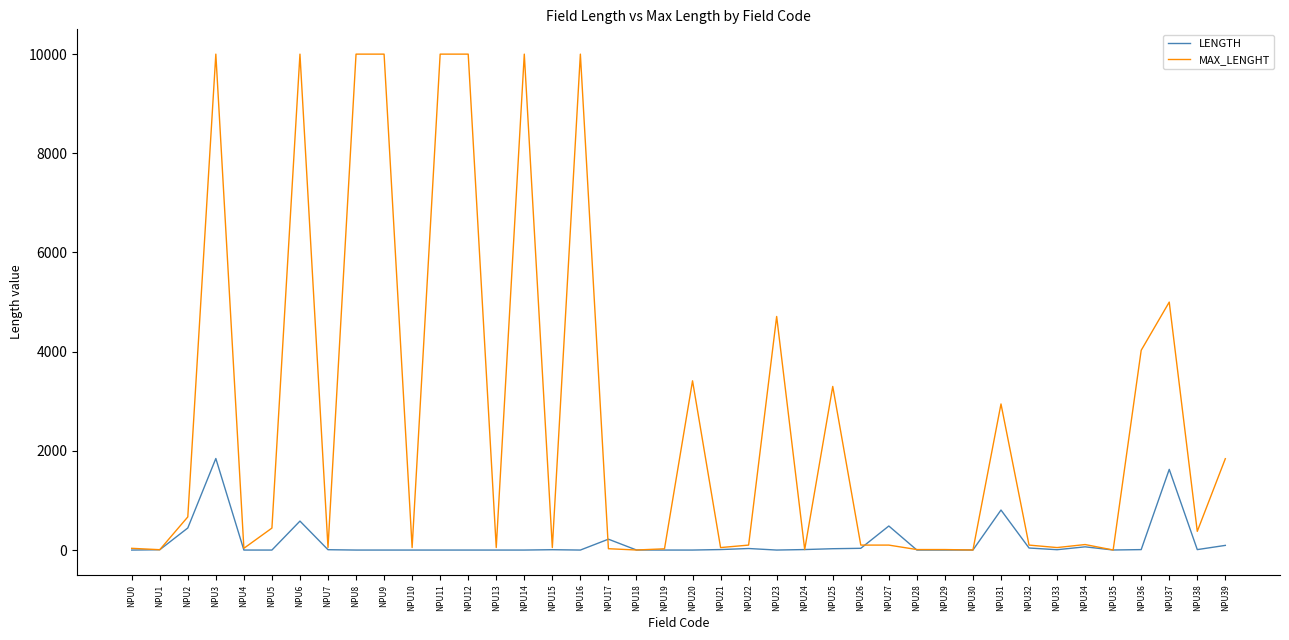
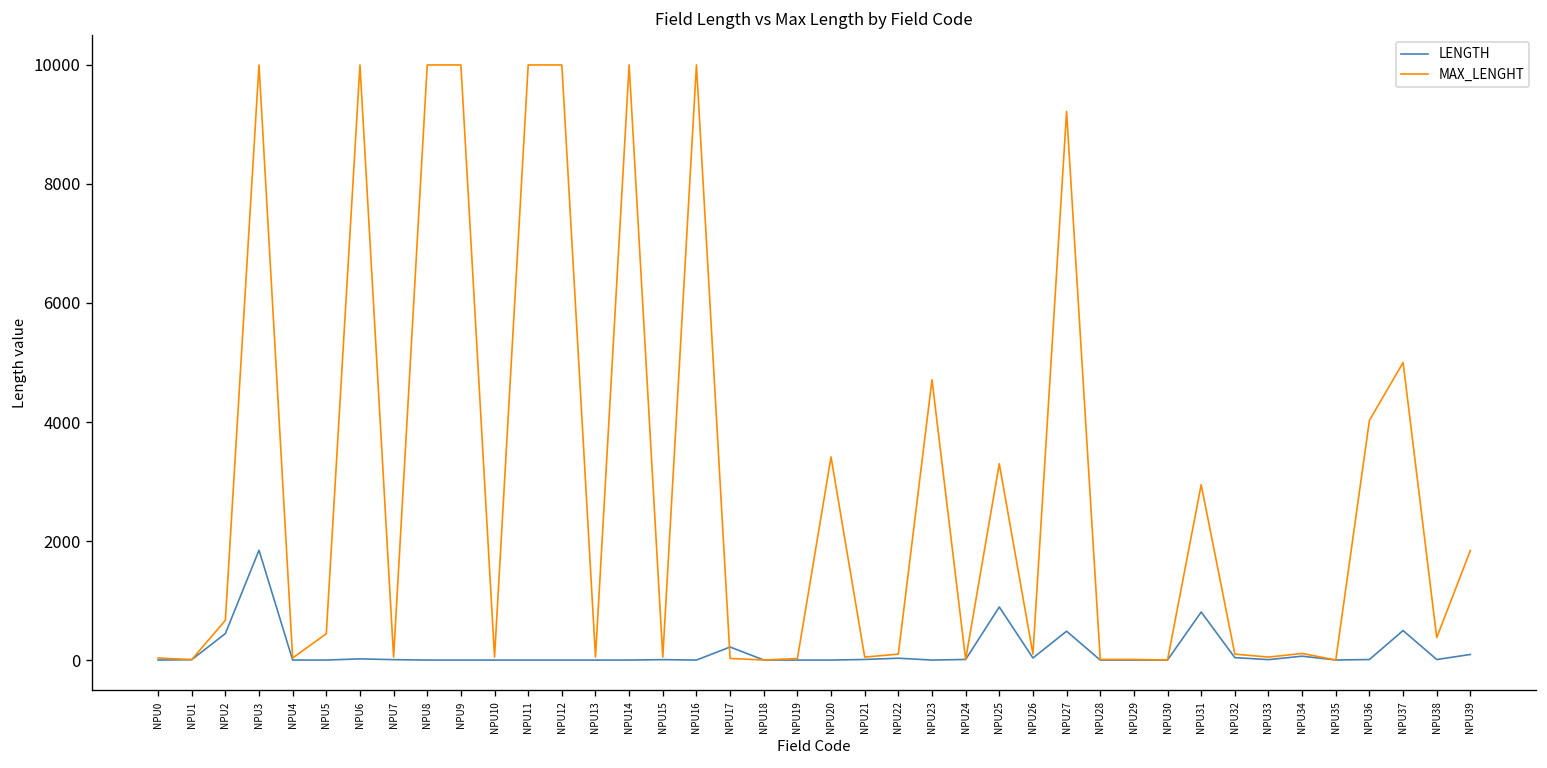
LENGTH, NPU6: 600 -> 0
LENGTH, NPU25: 0 -> 900
MAX_LENGHT, NPU27: 100 -> 9200
LENGTH, NPU37: 1600 -> 500
